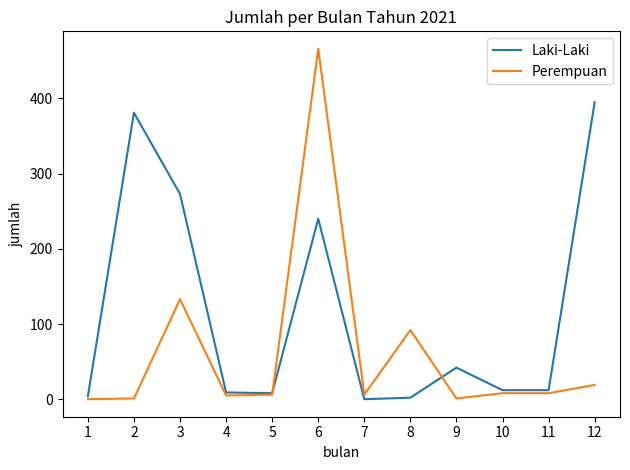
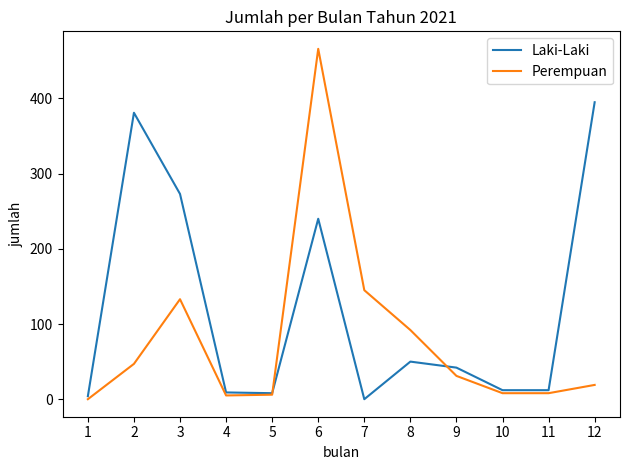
Perempuan, 2: 0 -> 50
Perempuan, 7: 10 -> 150
Laki-Laki, 8: 0 -> 50
Perempuan, 9: 0 -> 30
